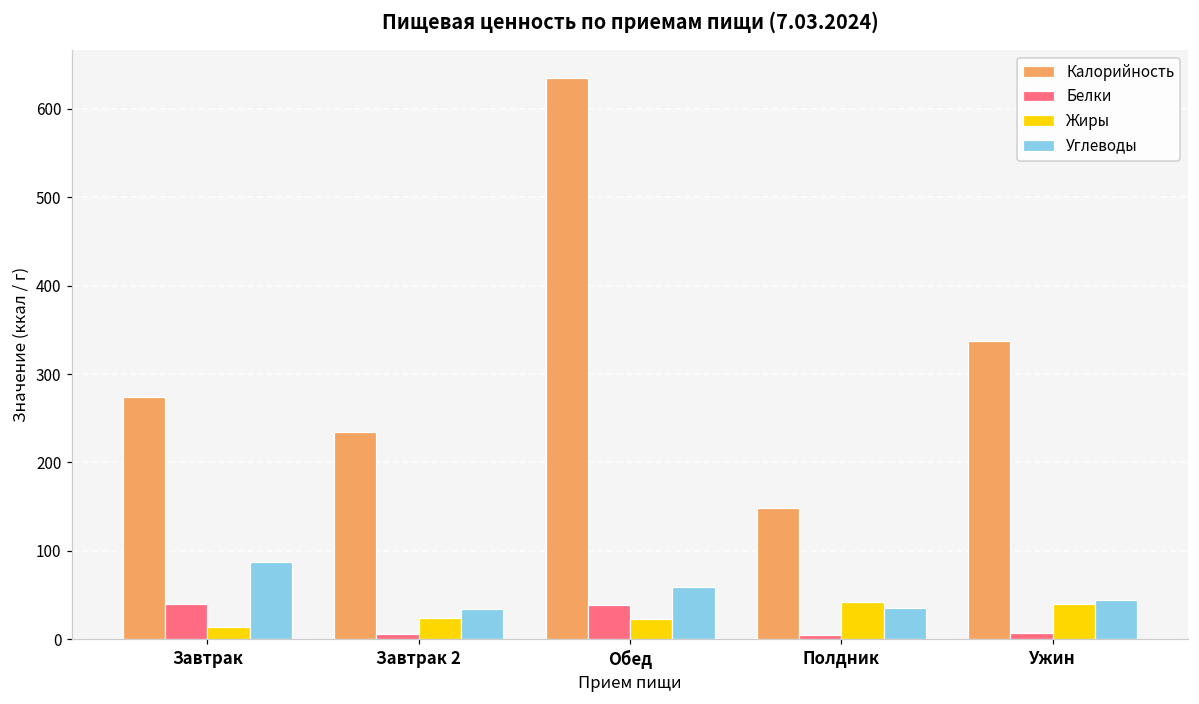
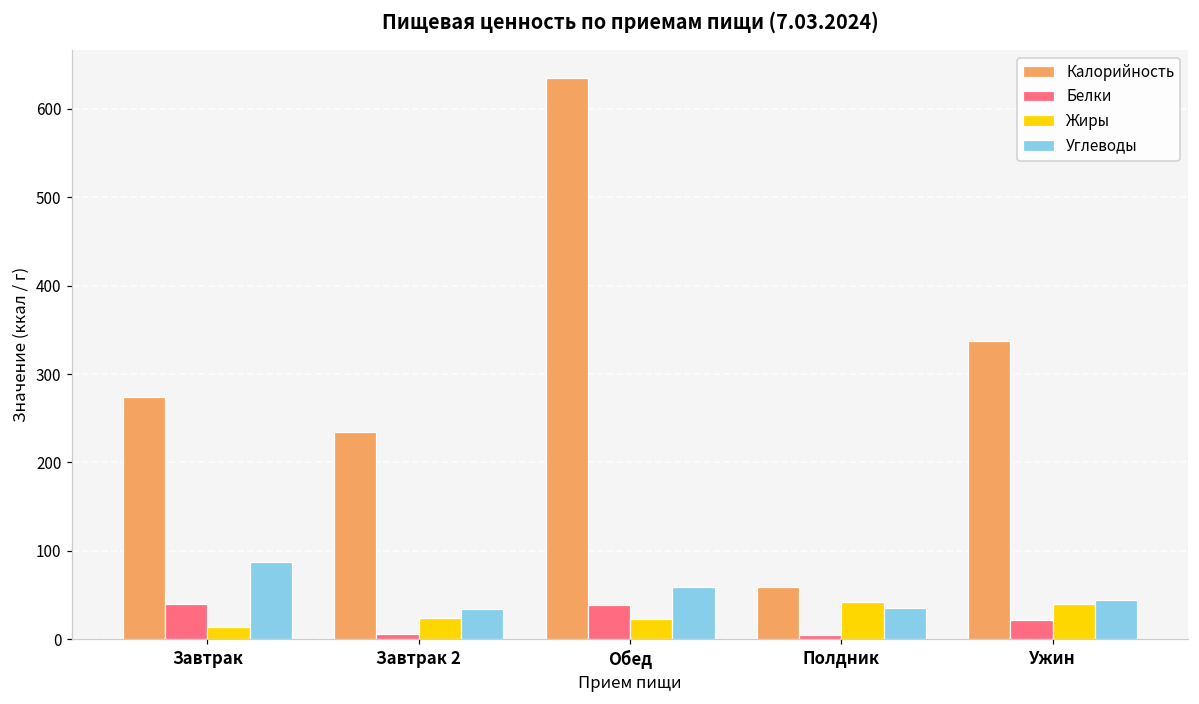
Калорийность, Полдник: 150 -> 60
Белки, Ужин: 10 -> 20
